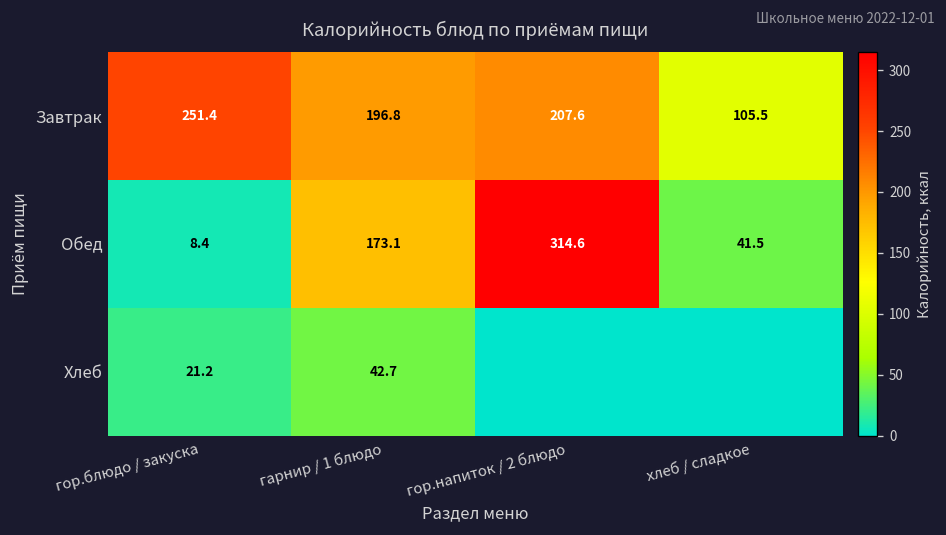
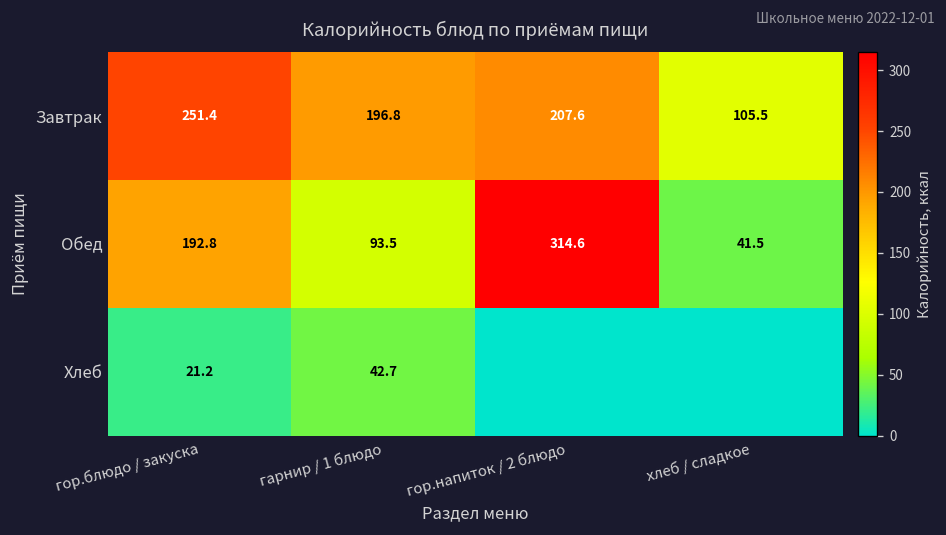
Обед, гор.блюдо / закуска: 8.4 -> 192.8
Обед, гарнир / 1 блюдо: 173.1 -> 93.5
